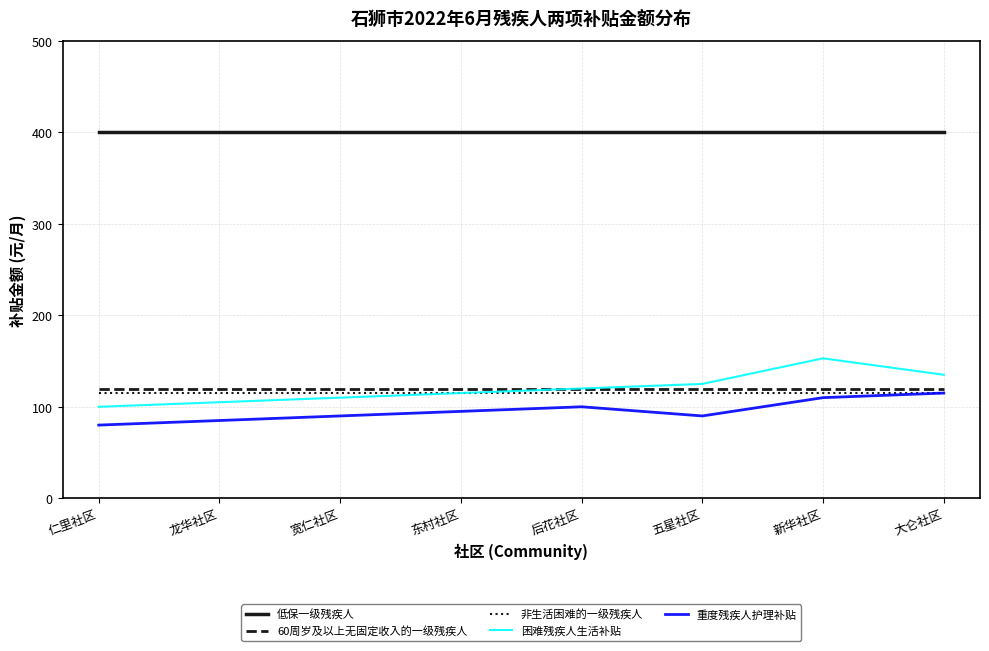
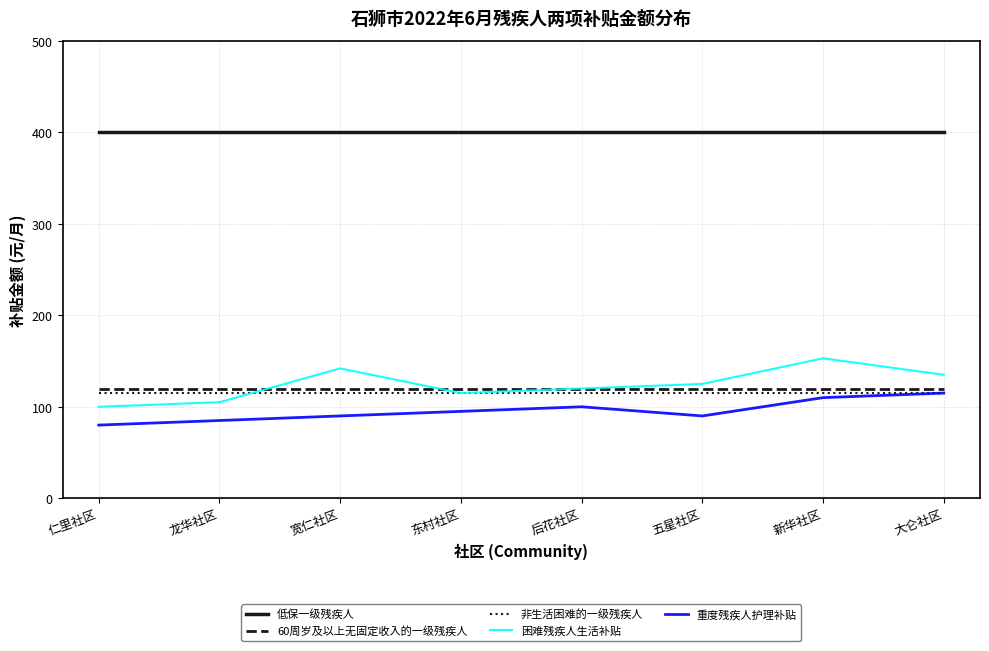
困难残疾人生活补贴, 宽仁社区: 110 -> 140
